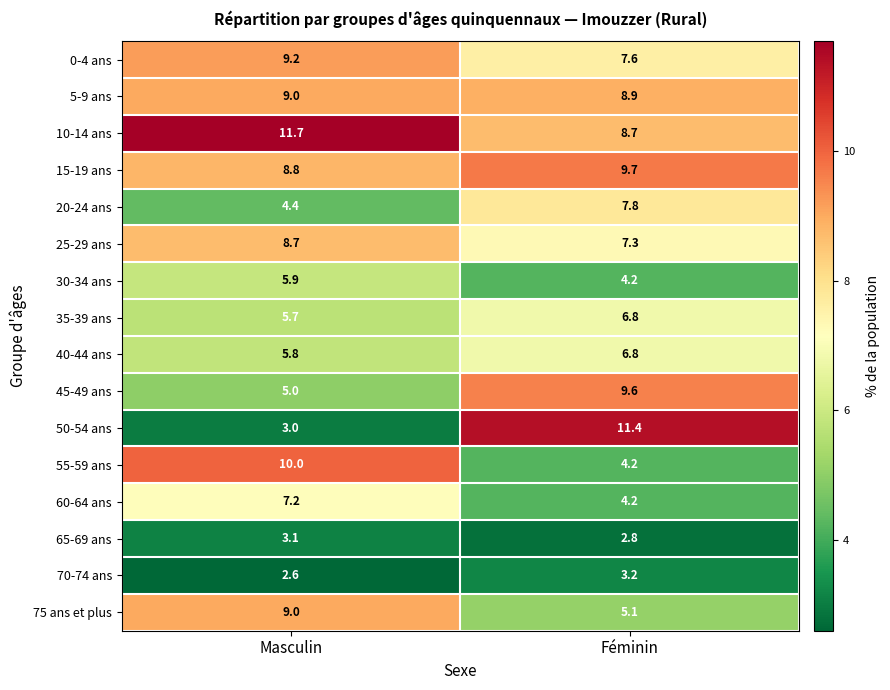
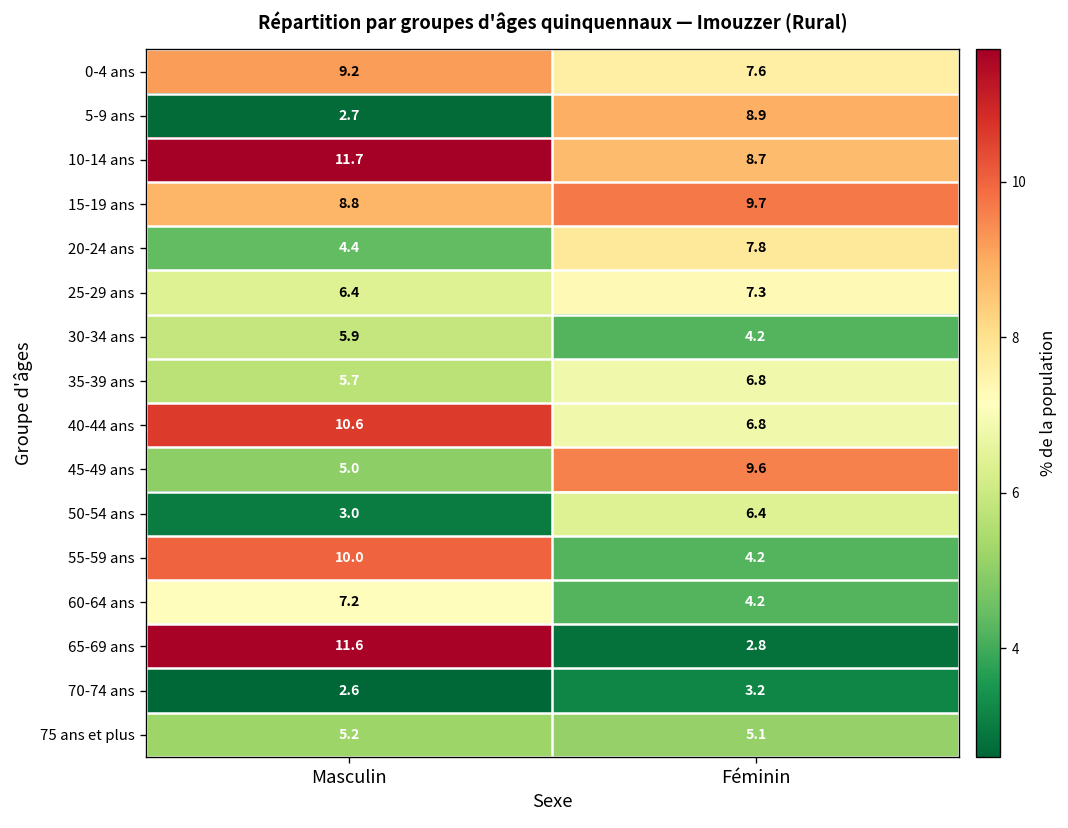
5-9 ans, Masculin: 9.0 -> 2.7
25-29 ans, Masculin: 8.7 -> 6.4
40-44 ans, Masculin: 5.8 -> 10.6
50-54 ans, Féminin: 11.4 -> 6.4
65-69 ans, Masculin: 3.1 -> 11.6
75 ans et plus, Masculin: 9.0 -> 5.2
